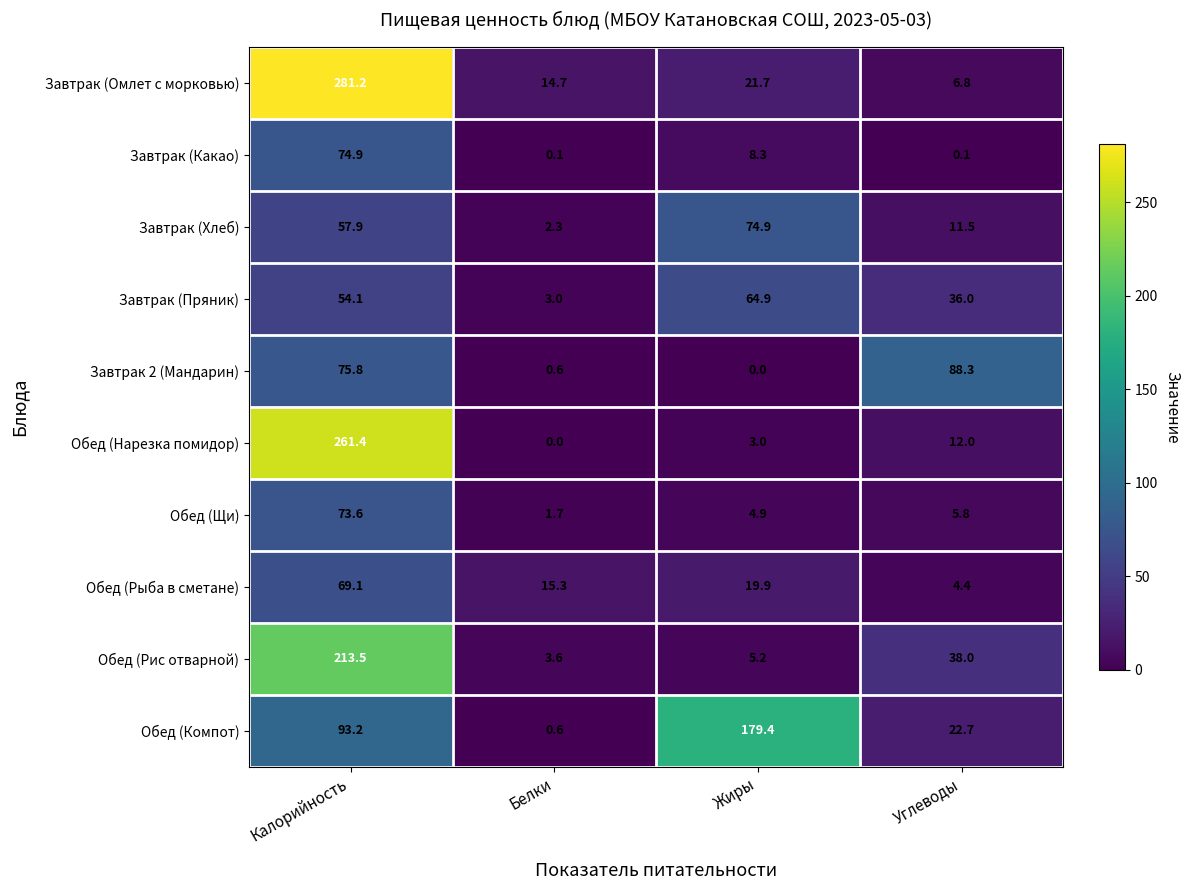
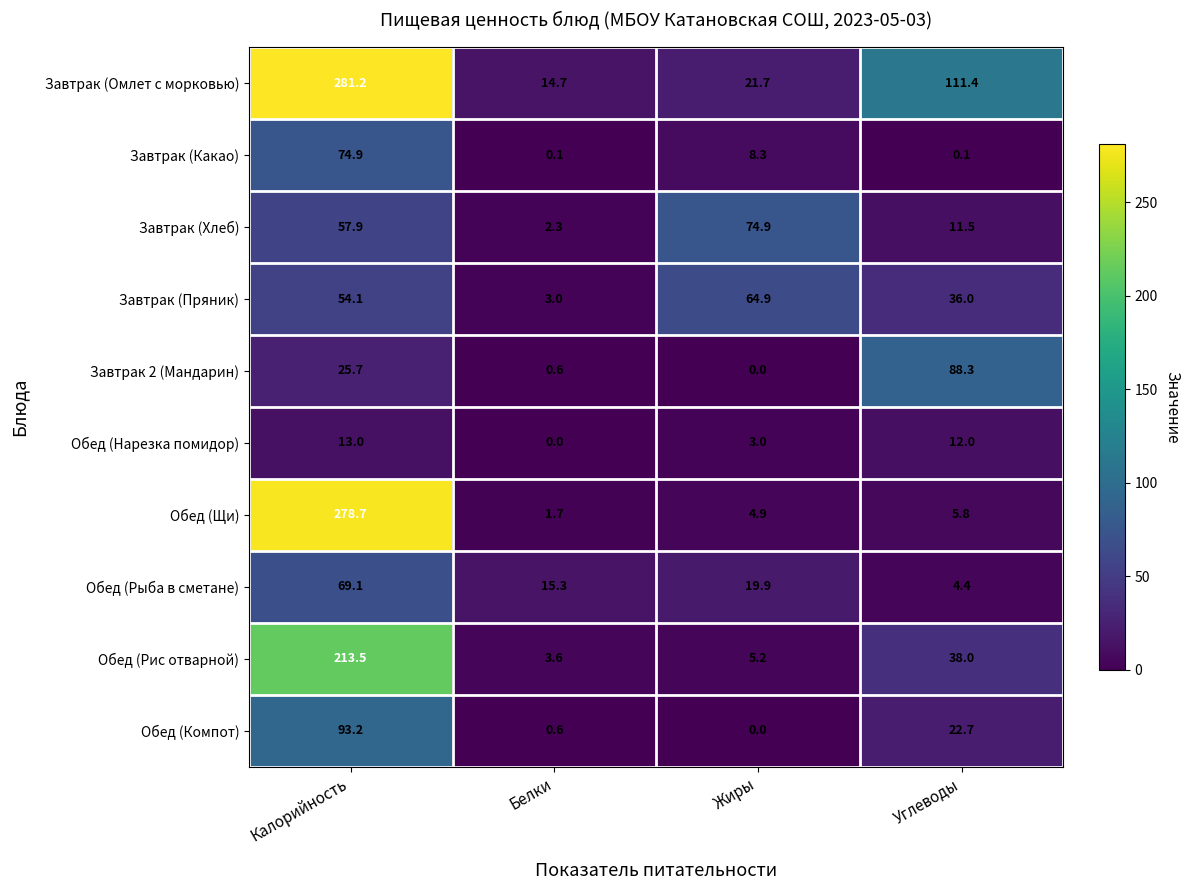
Завтрак (Омлет с морковью), Углеводы: 6.8 -> 111.4
Завтрак 2 (Мандарин), Калорийность: 75.8 -> 25.7
Обед (Нарезка помидор), Калорийность: 261.4 -> 13.0
Обед (Щи), Калорийность: 73.6 -> 278.7
Обед (Компот), Жиры: 179.4 -> 0.0
